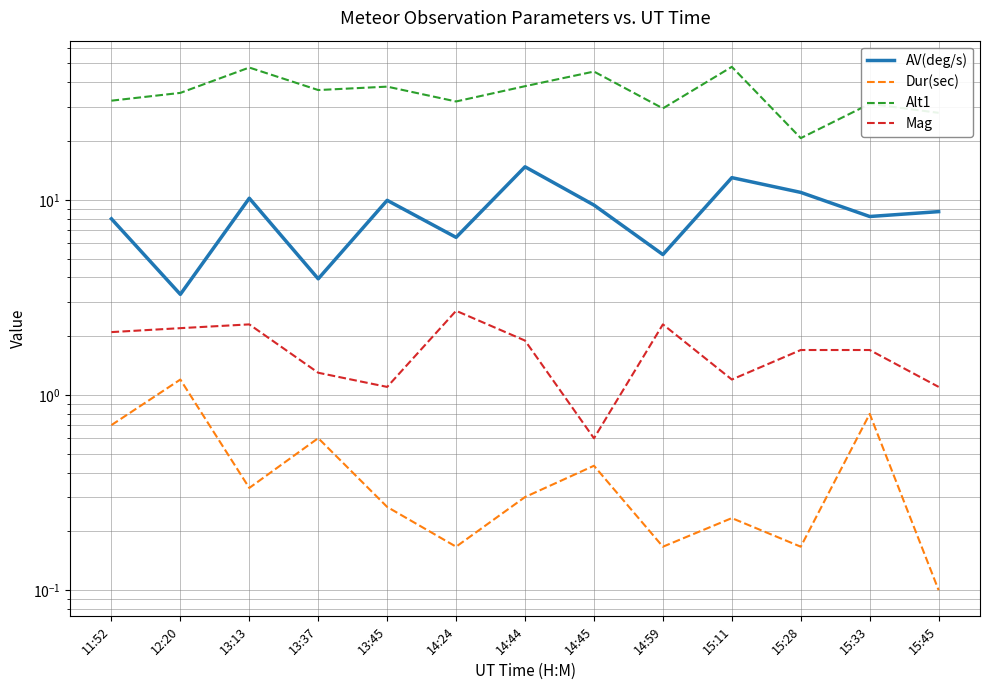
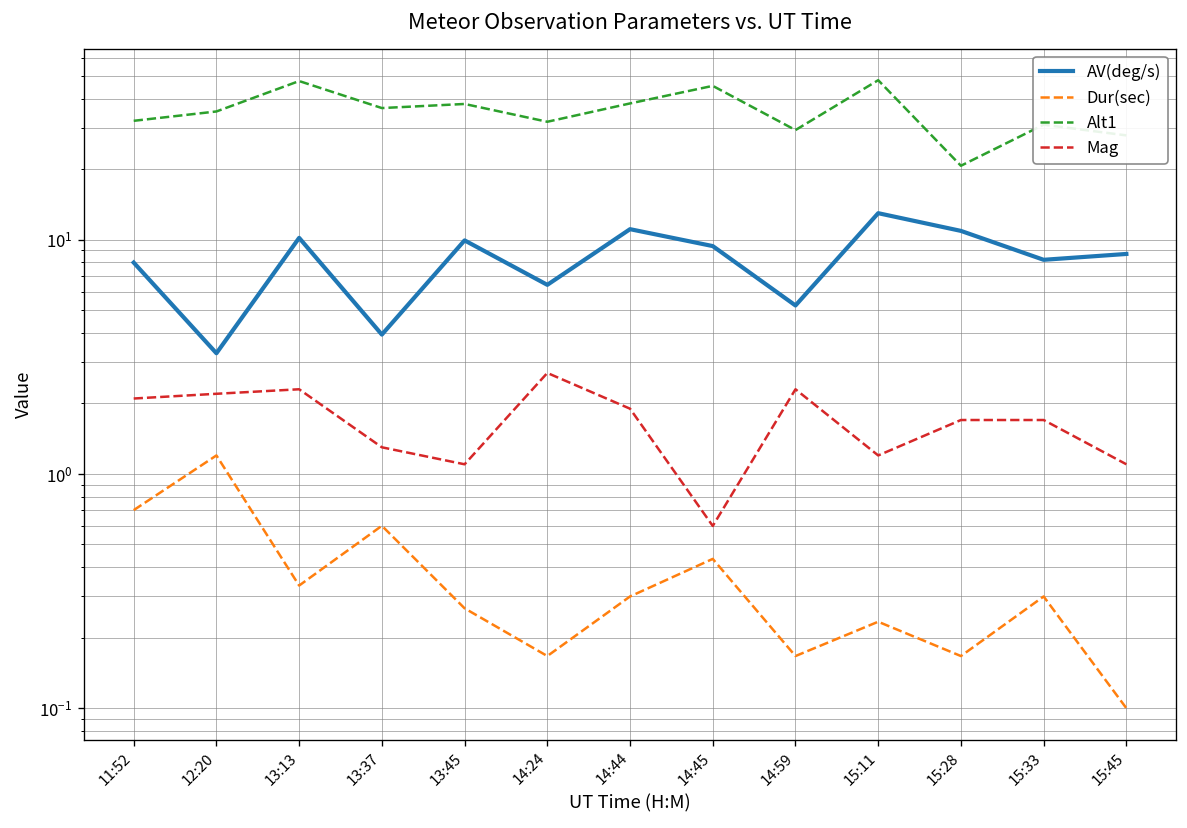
AV(deg/s), 14:44: 15 -> 11
Dur(sec), 15:33: 0.8 -> 0.3
